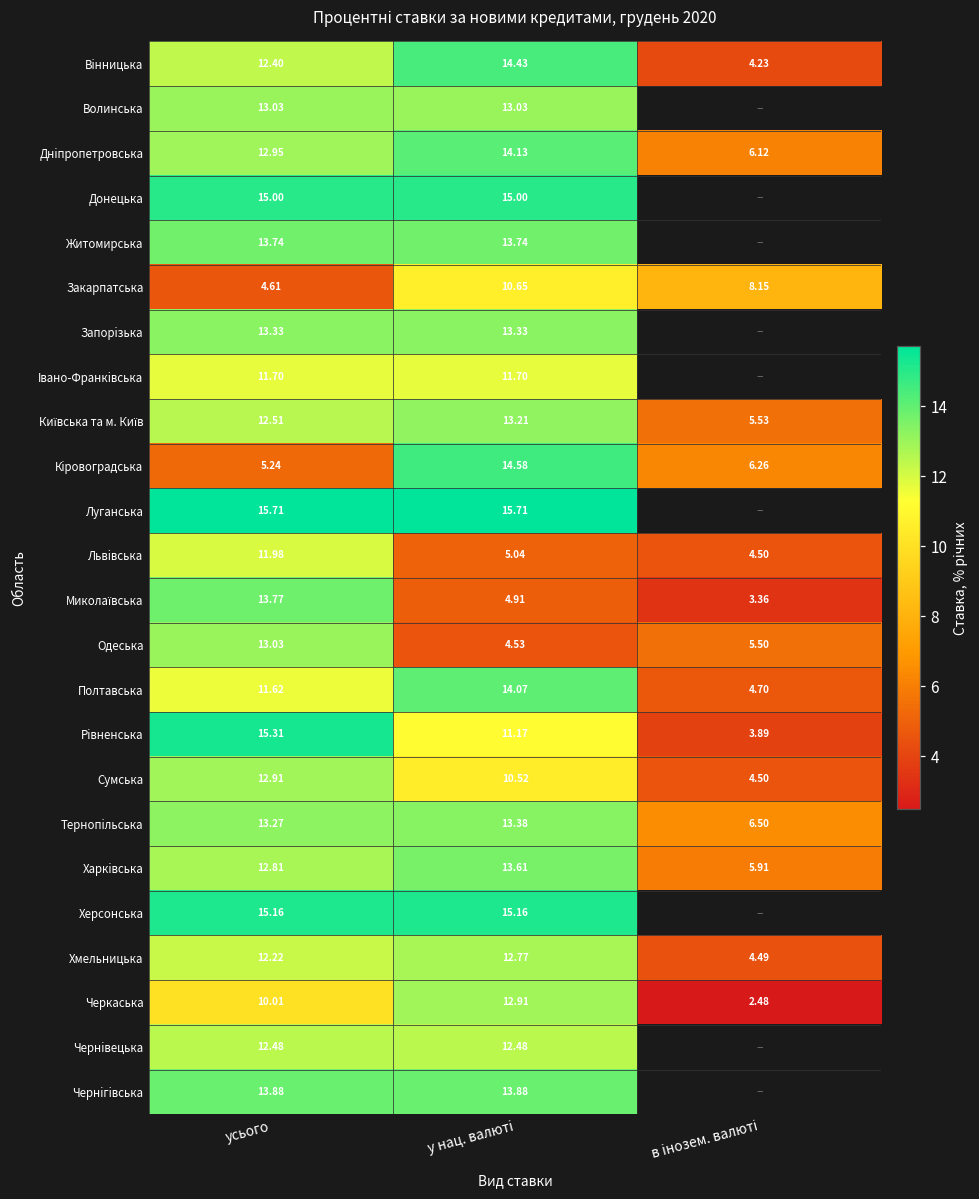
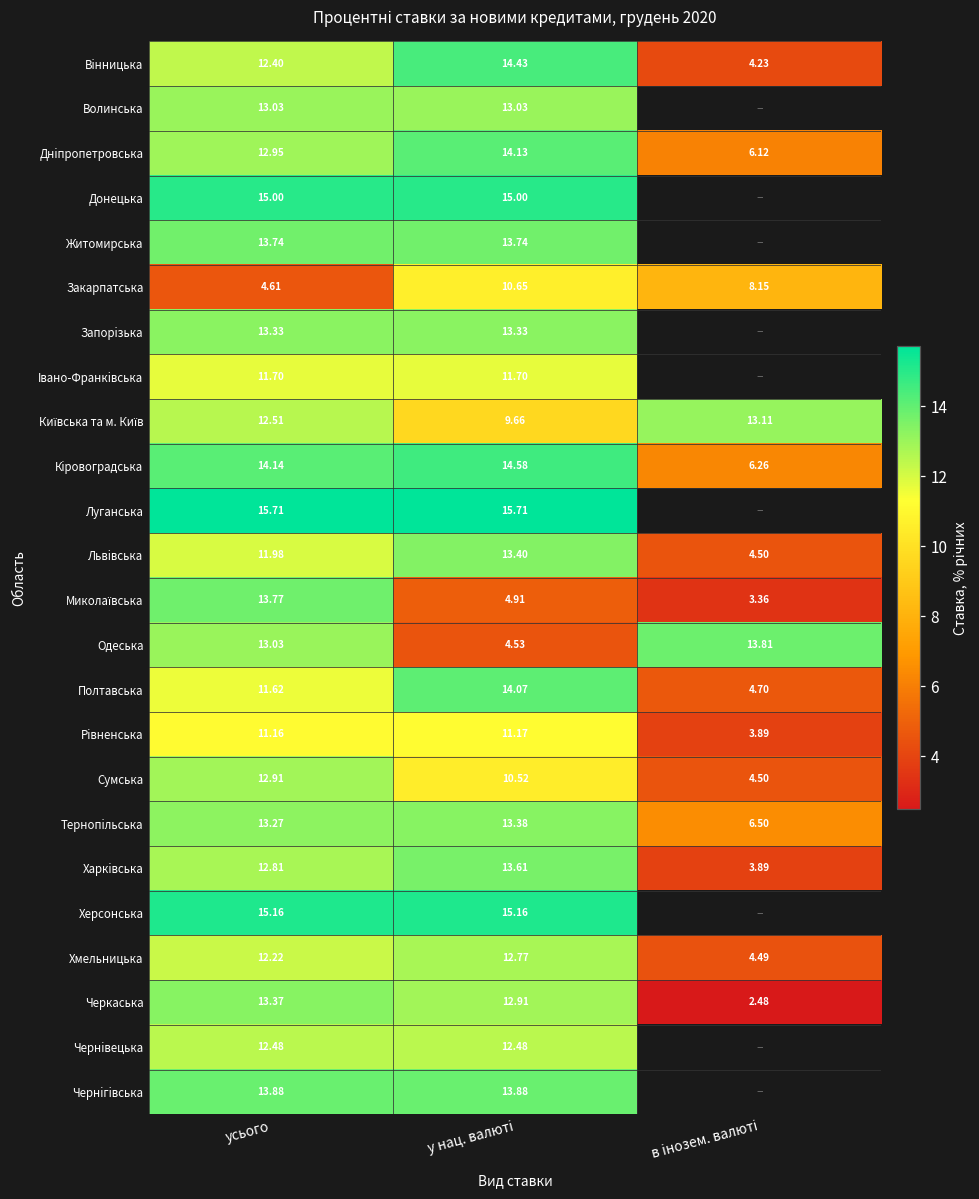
Київська та м. Київ, у нац. валюті: 13.21 -> 9.66
Київська та м. Київ, в інозем. валюті: 5.53 -> 13.11
Кiровоградська, усього: 5.24 -> 14.14
Львiвська, у нац. валюті: 5.04 -> 13.40
Одеська, в інозем. валюті: 5.50 -> 13.81
Рiвненська, усього: 15.31 -> 11.16
Харкiвська, в інозем. валюті: 5.91 -> 3.89
Черкаська, усього: 10.01 -> 13.37
